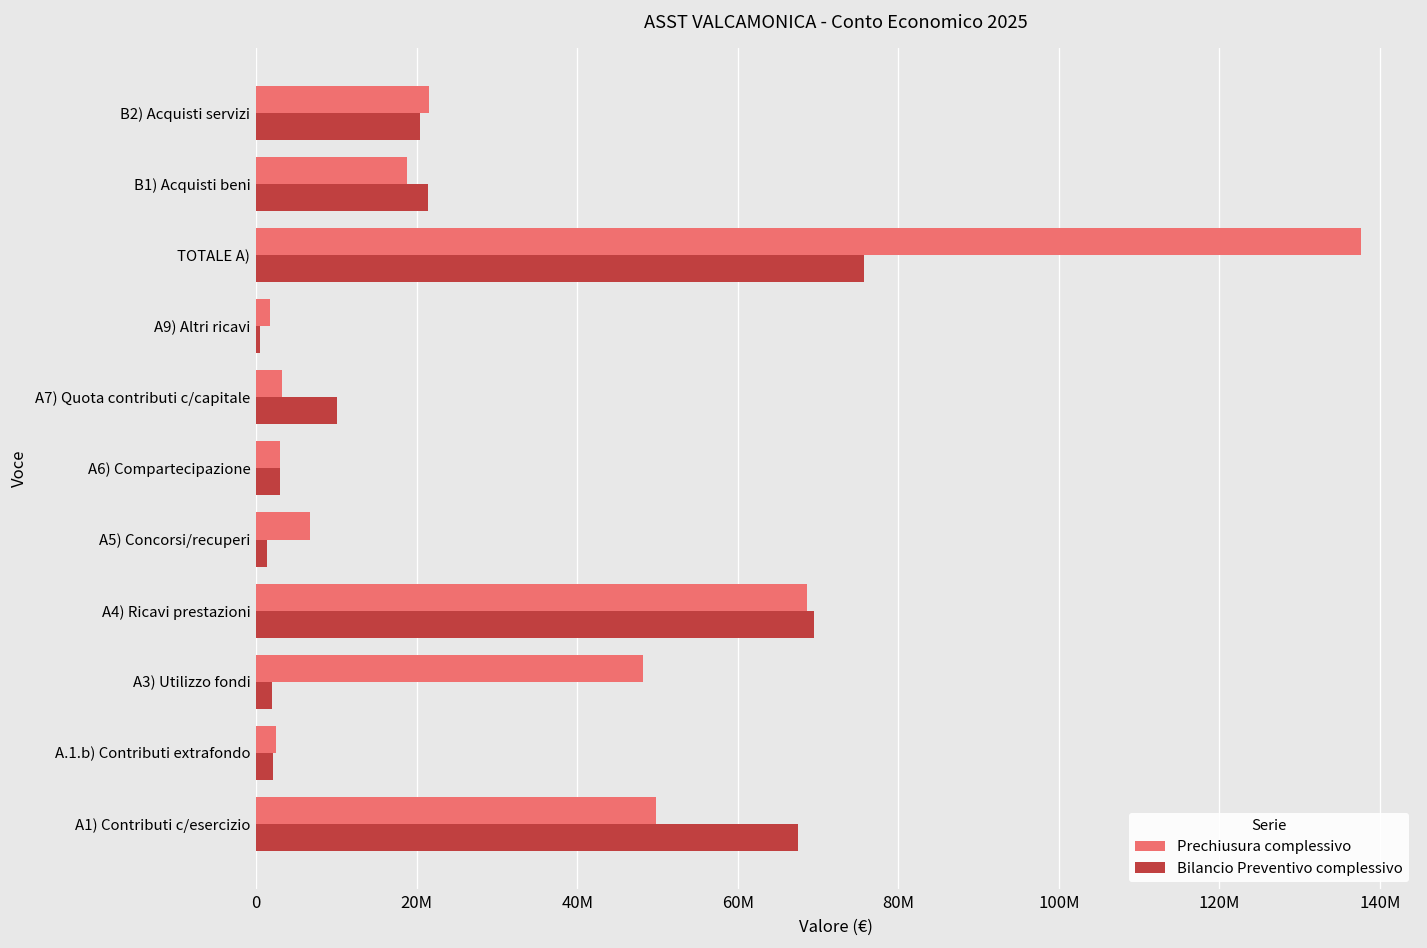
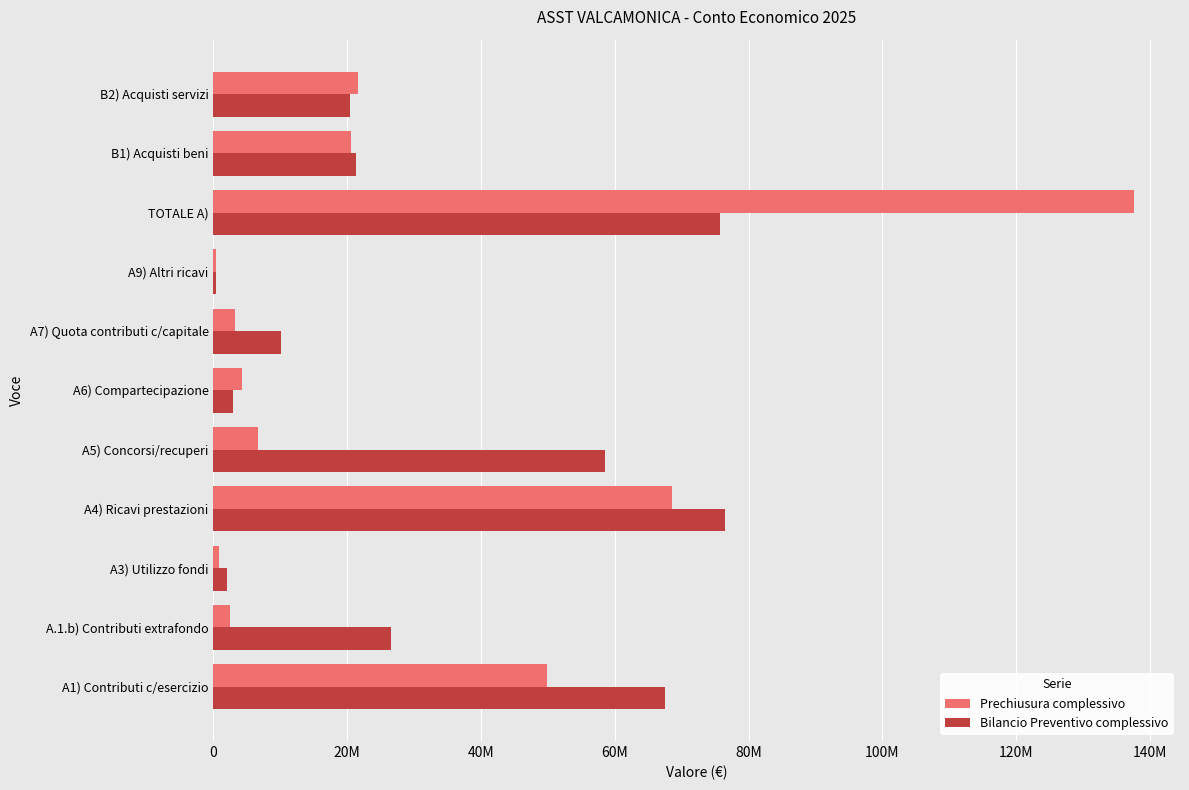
Prechiusura complessivo, B1) Acquisti beni: 19000000 -> 20000000
Prechiusura complessivo, A9) Altri ricavi: 2000000 -> 0
Prechiusura complessivo, A6) Compartecipazione: 3000000 -> 4000000
Bilancio Preventivo complessivo, A5) Concorsi/recuperi: 1000000 -> 59000000
Bilancio Preventivo complessivo, A4) Ricavi prestazioni: 70000000 -> 76000000
Prechiusura complessivo, A3) Utilizzo fondi: 48000000 -> 1000000
Bilancio Preventivo complessivo, A.1.b) Contributi extrafondo: 2000000 -> 27000000
